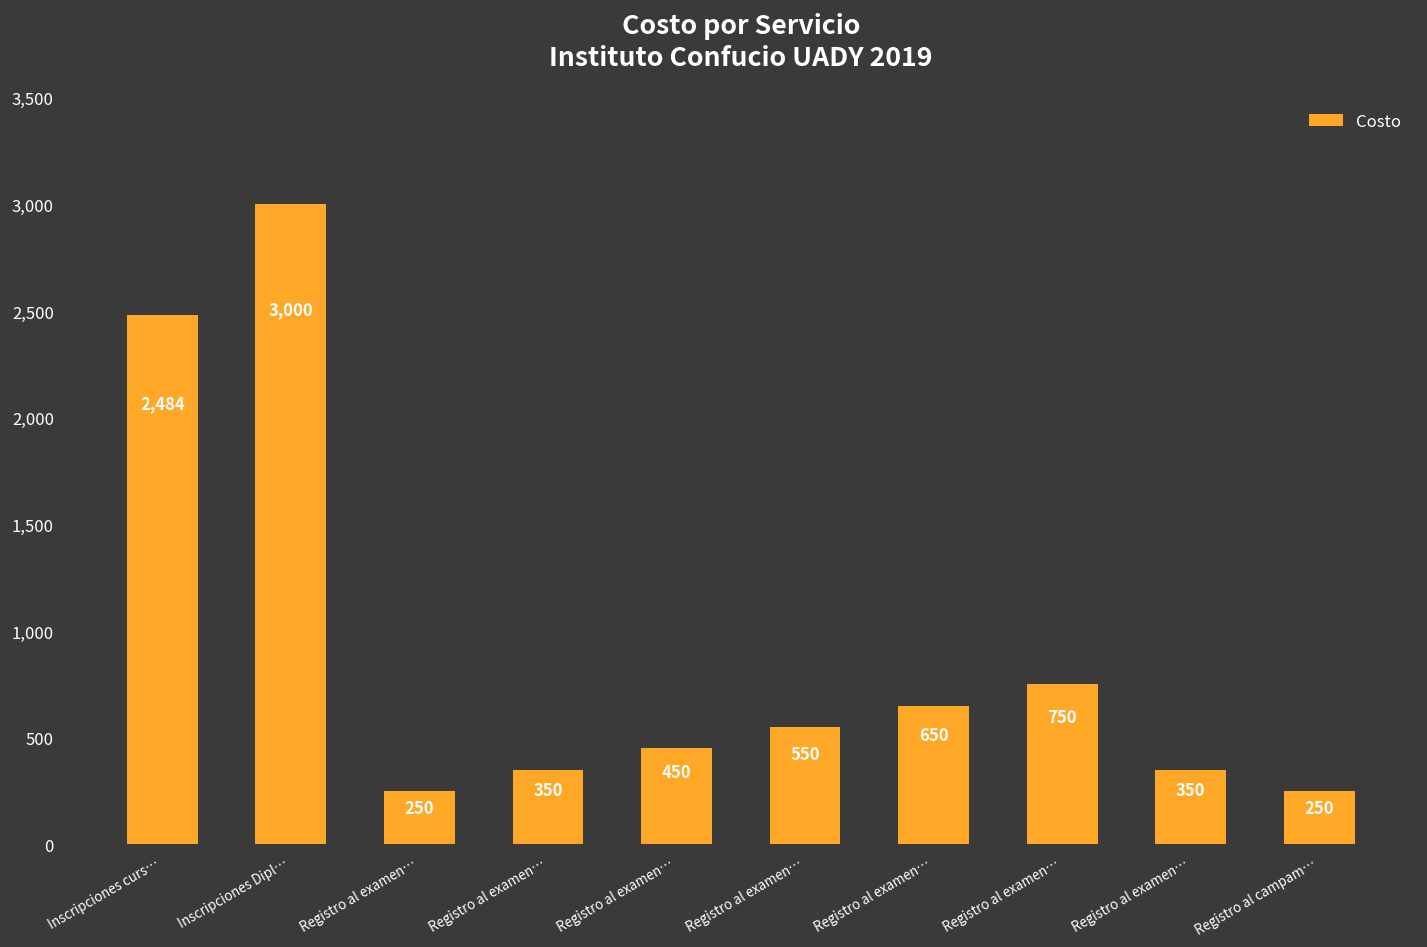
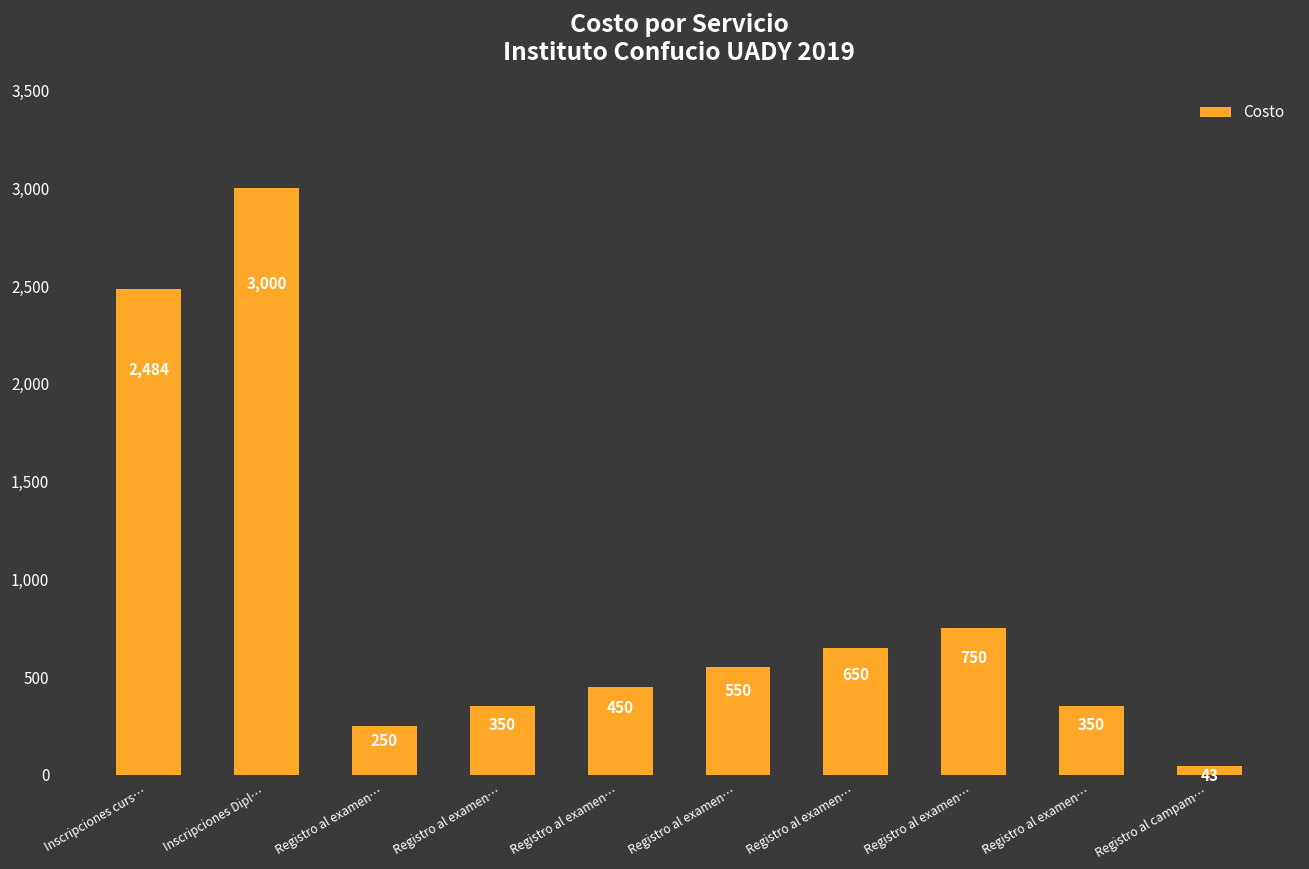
Registro al campam…: 250 -> 43
